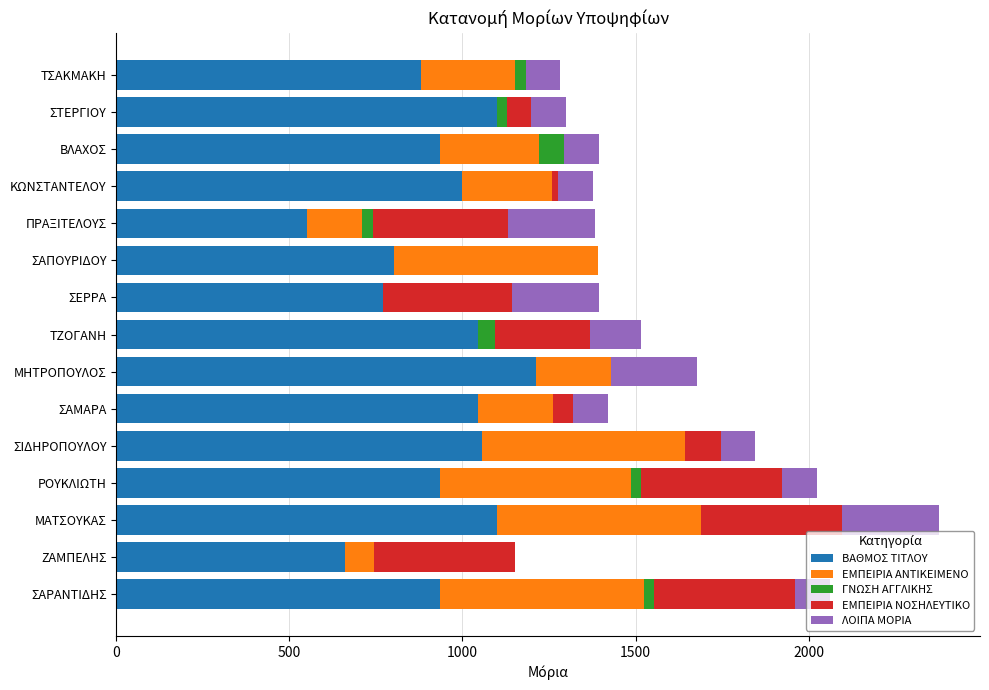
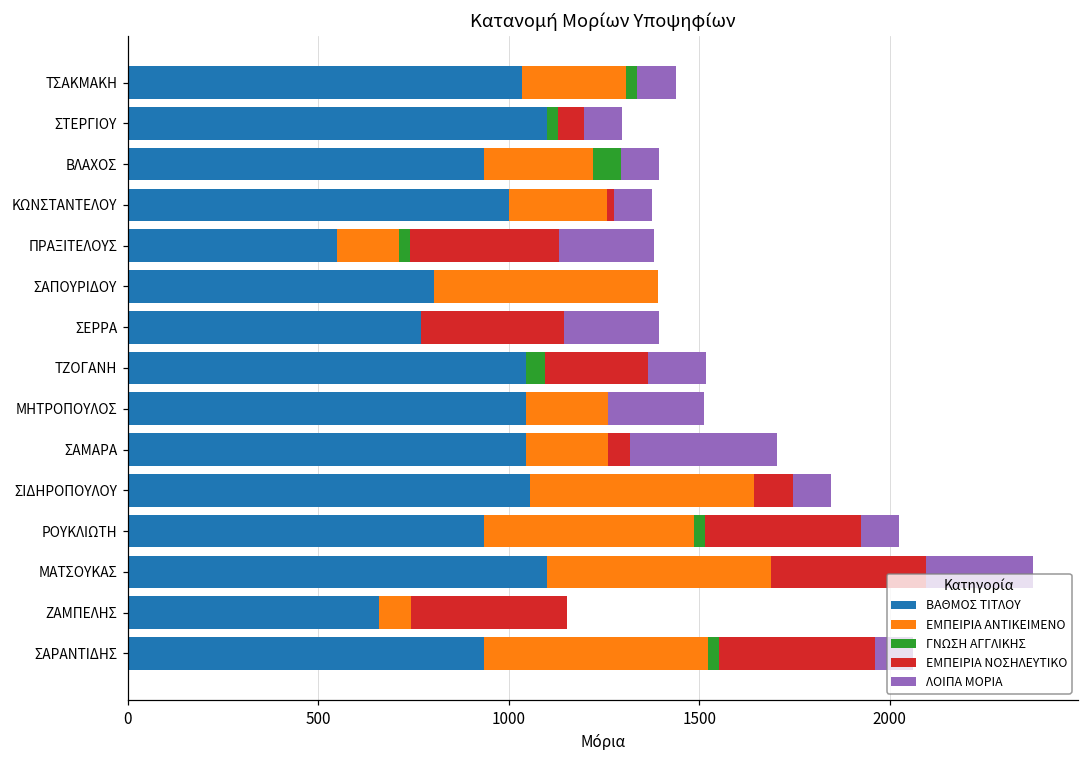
ΒΑΘΜΟΣ ΤΙΤΛΟΥ, ΤΣΑΚΜΑΚΗ: 880 -> 1040
ΒΑΘΜΟΣ ΤΙΤΛΟΥ, ΜΗΤΡΟΠΟΥΛΟΣ: 1210 -> 1050
ΛΟΙΠΑ ΜΟΡΙΑ, ΣΑΜΑΡΑ: 100 -> 390
